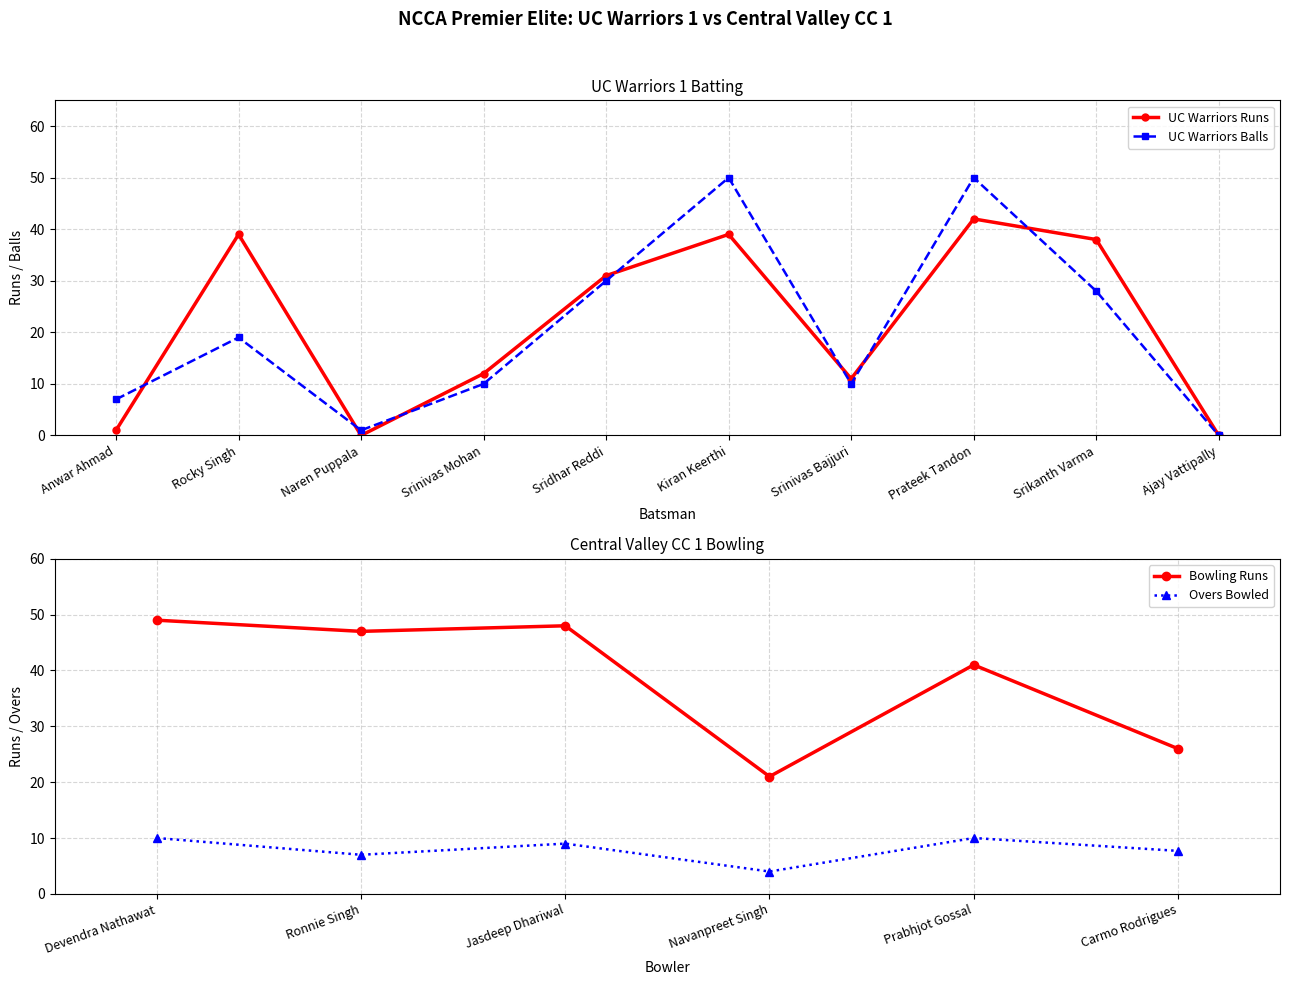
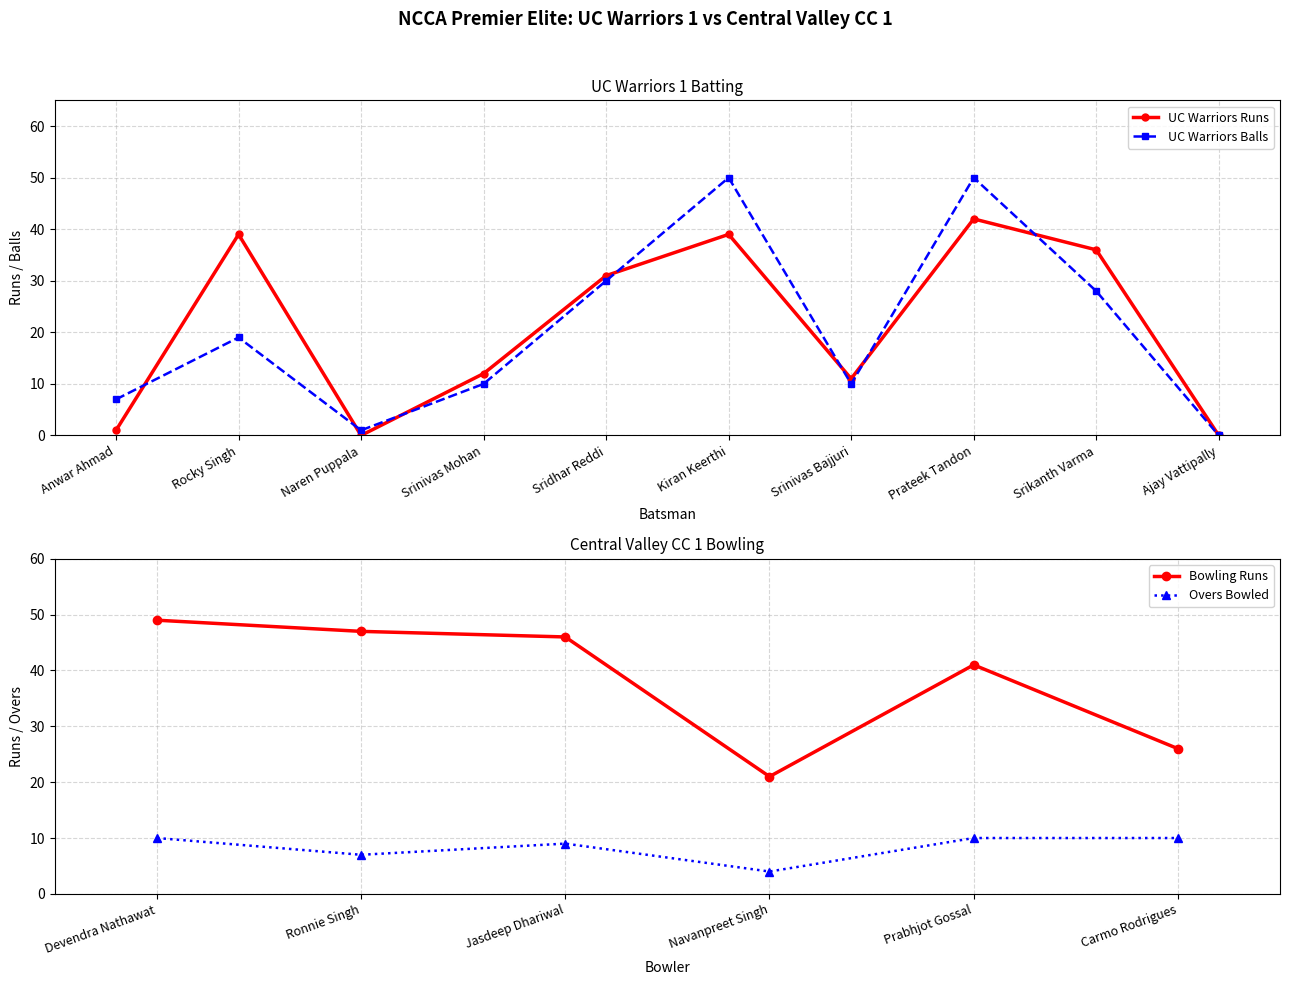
UC Warriors 1 Batting, UC Warriors Runs, Srikanth Varma: 38 -> 36
Central Valley CC 1 Bowling, Bowling Runs, Jasdeep Dhariwal: 48 -> 46
Central Valley CC 1 Bowling, Overs Bowled, Carmo Rodrigues: 8 -> 10
